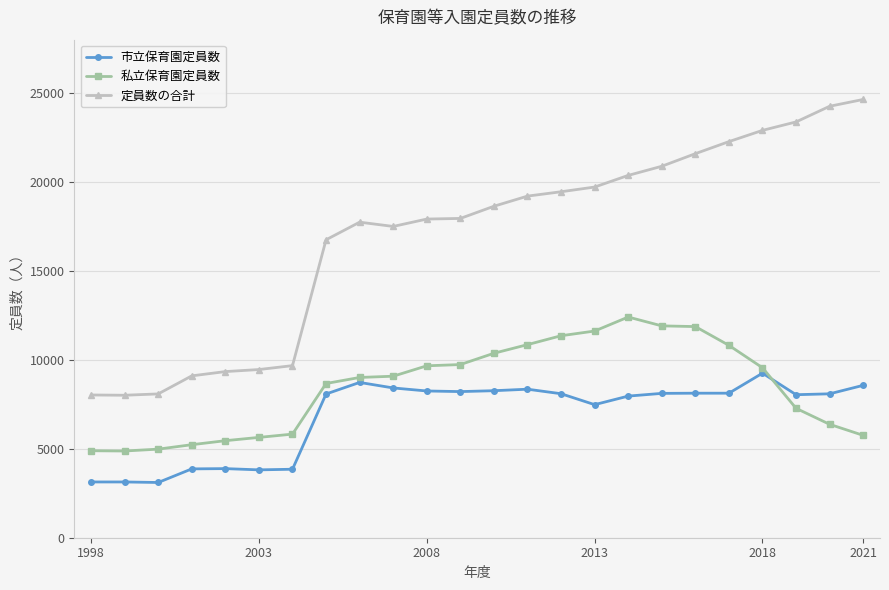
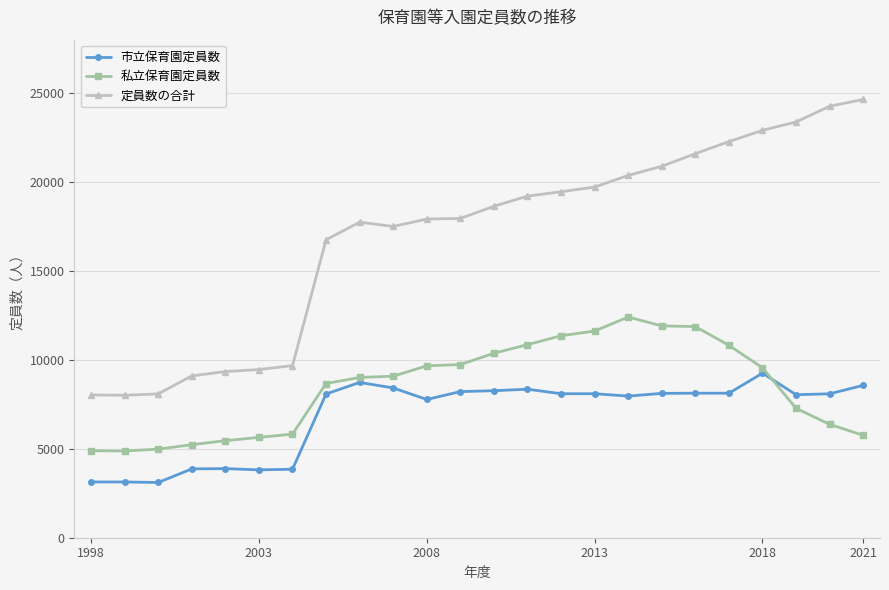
市立保育園定員数, 2008: 8300 -> 7800
市立保育園定員数, 2013: 7500 -> 8100
